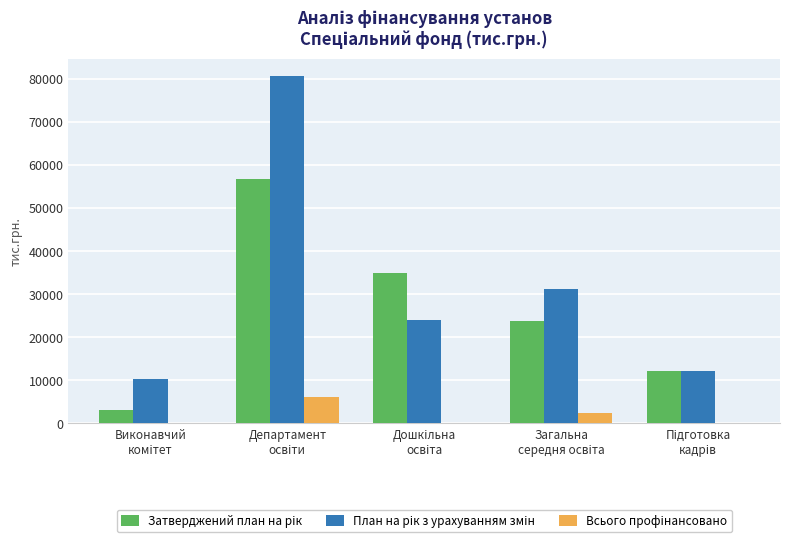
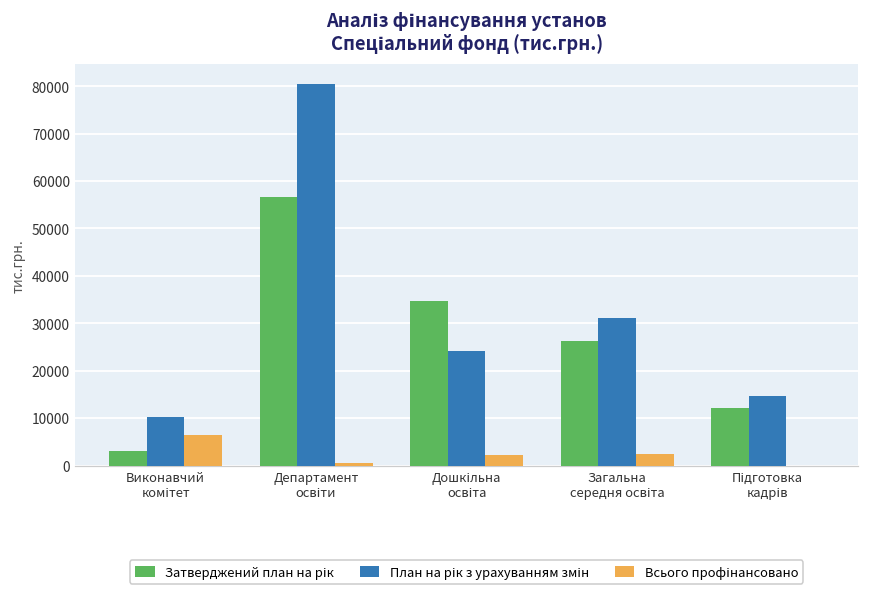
Всього профінансовано, Виконавчий комітет: 0 -> 6000
Всього профінансовано, Департамент освіти: 6000 -> 1000
Всього профінансовано, Дошкільна освіта: 0 -> 2000
Затверджений план на рік, Загальна середня освіта: 24000 -> 26000
План на рік з урахуванням змін, Підготовка кадрів: 12000 -> 15000
